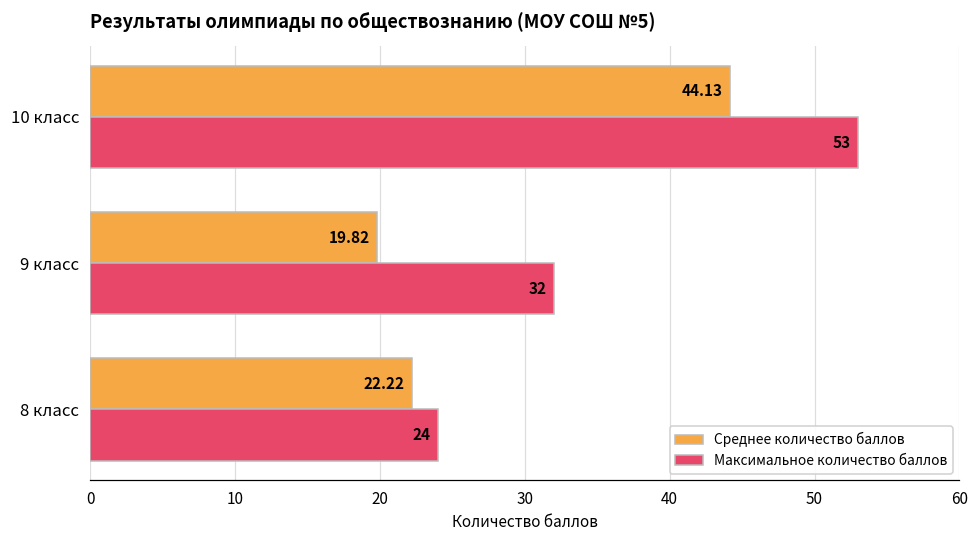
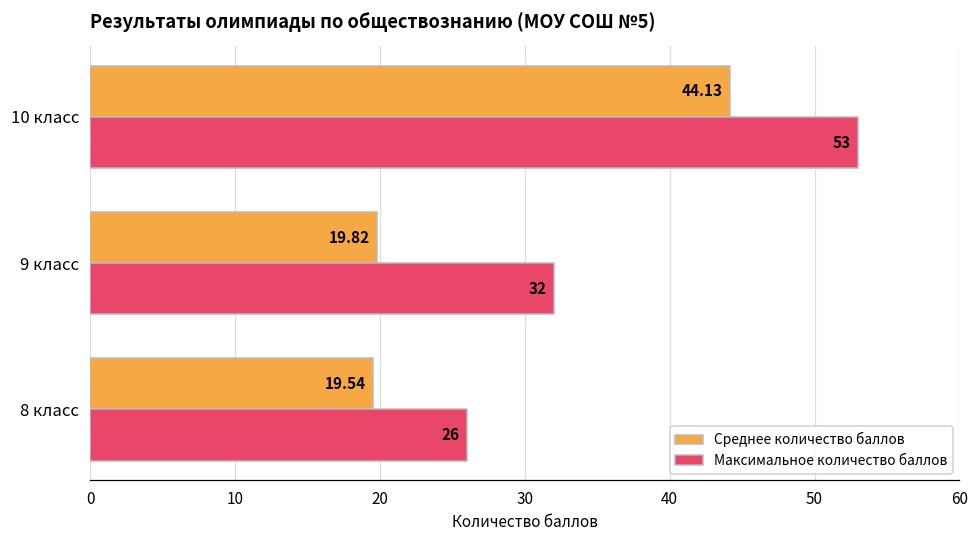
Среднее количество баллов, 8 класс: 22.22 -> 19.54
Максимальное количество баллов, 8 класс: 24 -> 26
